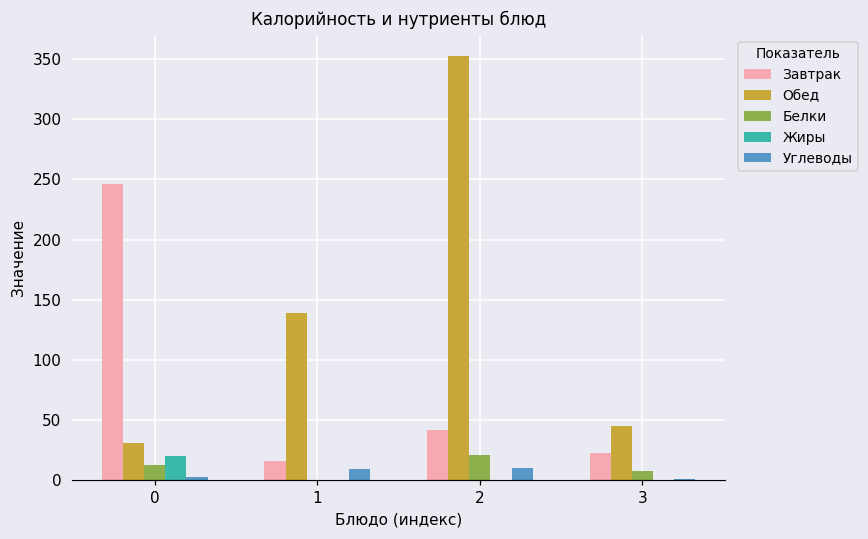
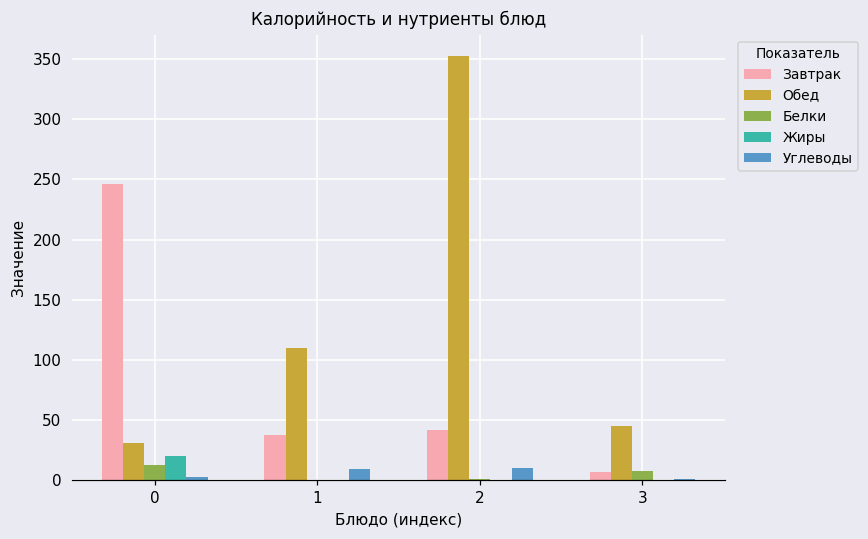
Завтрак, 1: 16 -> 38
Обед, 1: 139 -> 110
Белки, 2: 21 -> 2
Завтрак, 3: 23 -> 7
